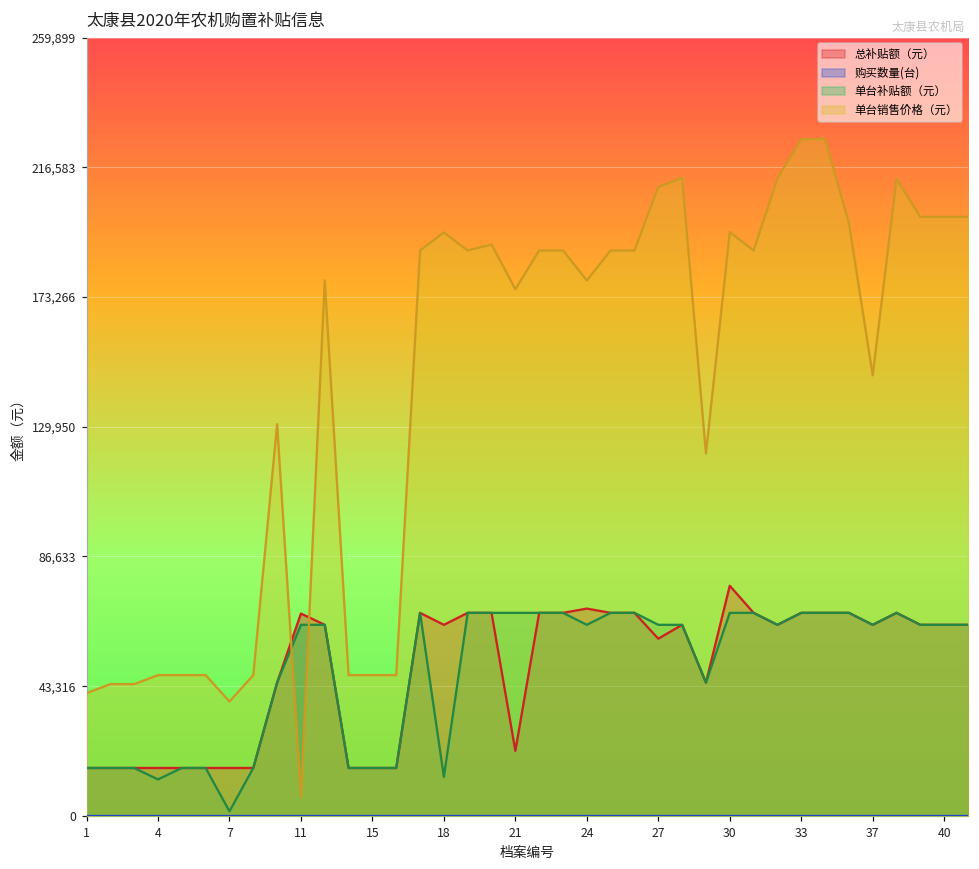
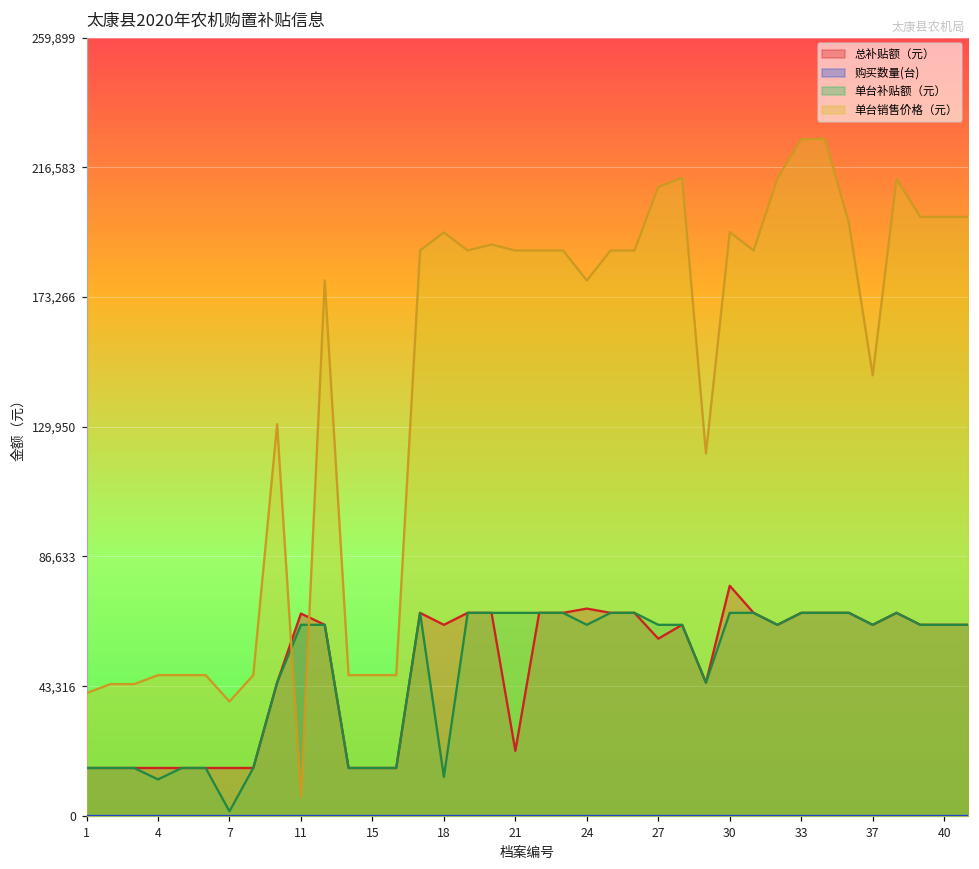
单台销售价格（元）, 21: 176,000 -> 189,000
